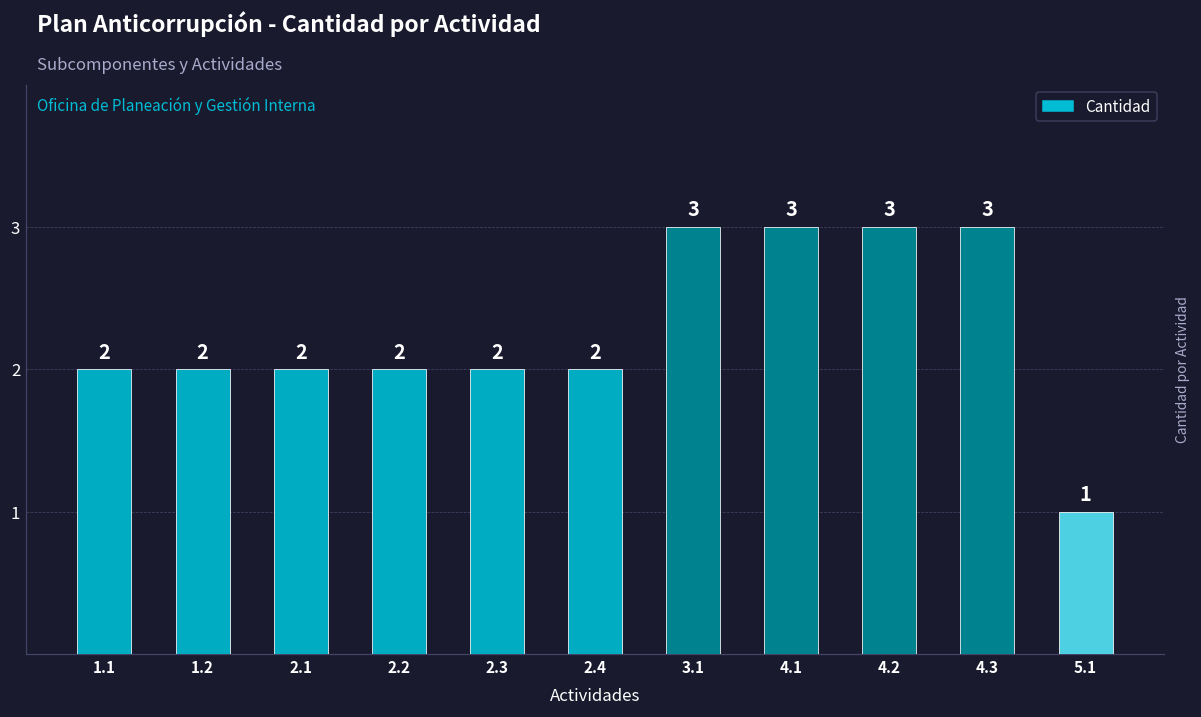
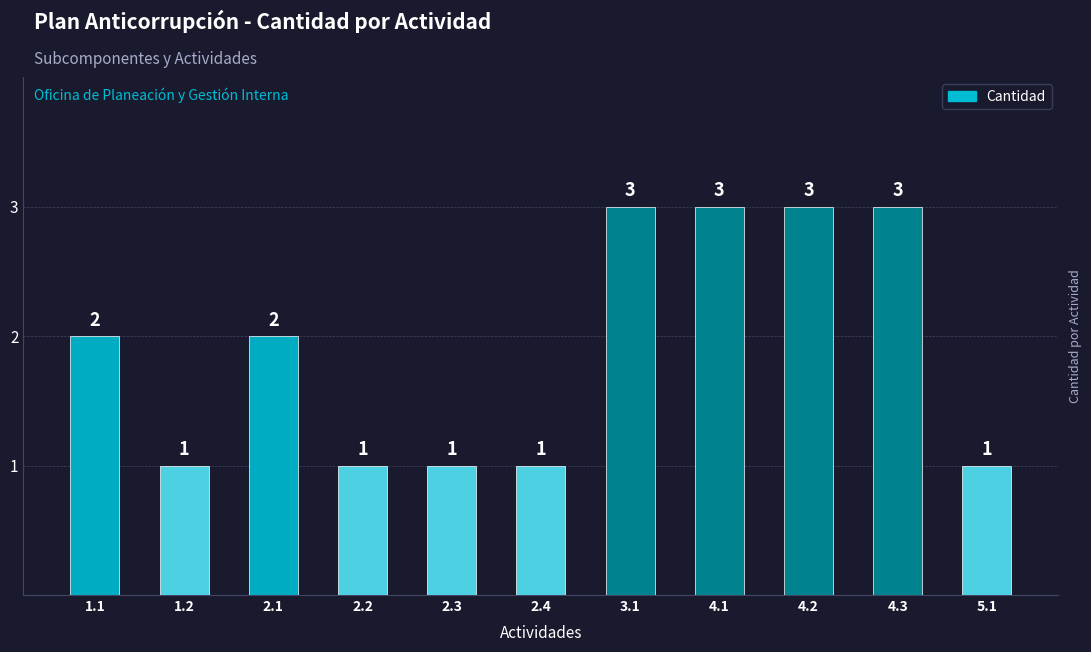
1.2: 2 -> 1
2.2: 2 -> 1
2.3: 2 -> 1
2.4: 2 -> 1
